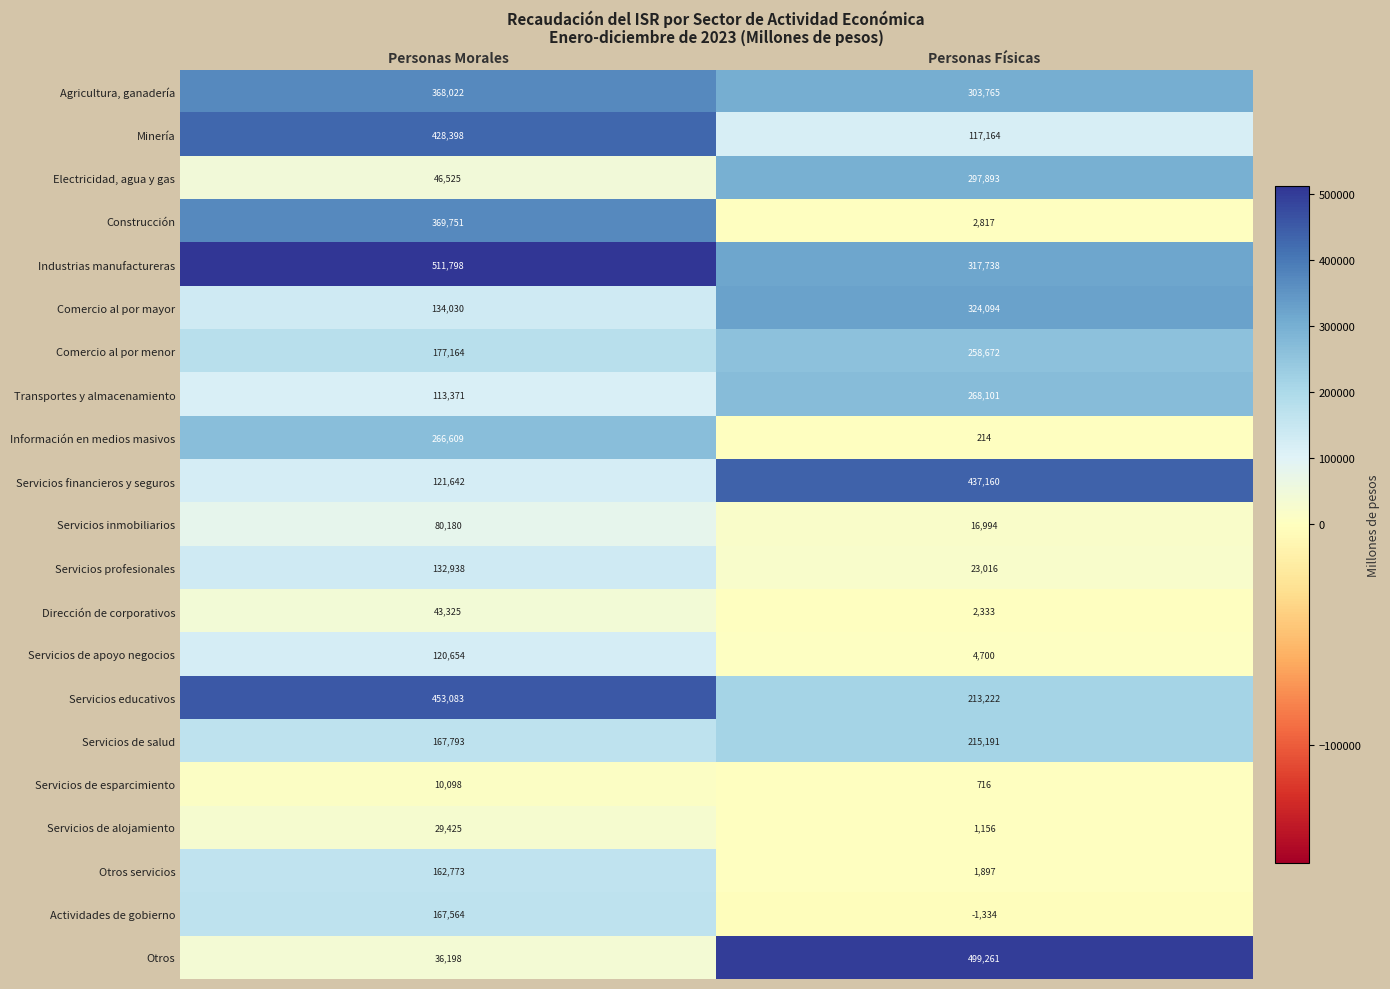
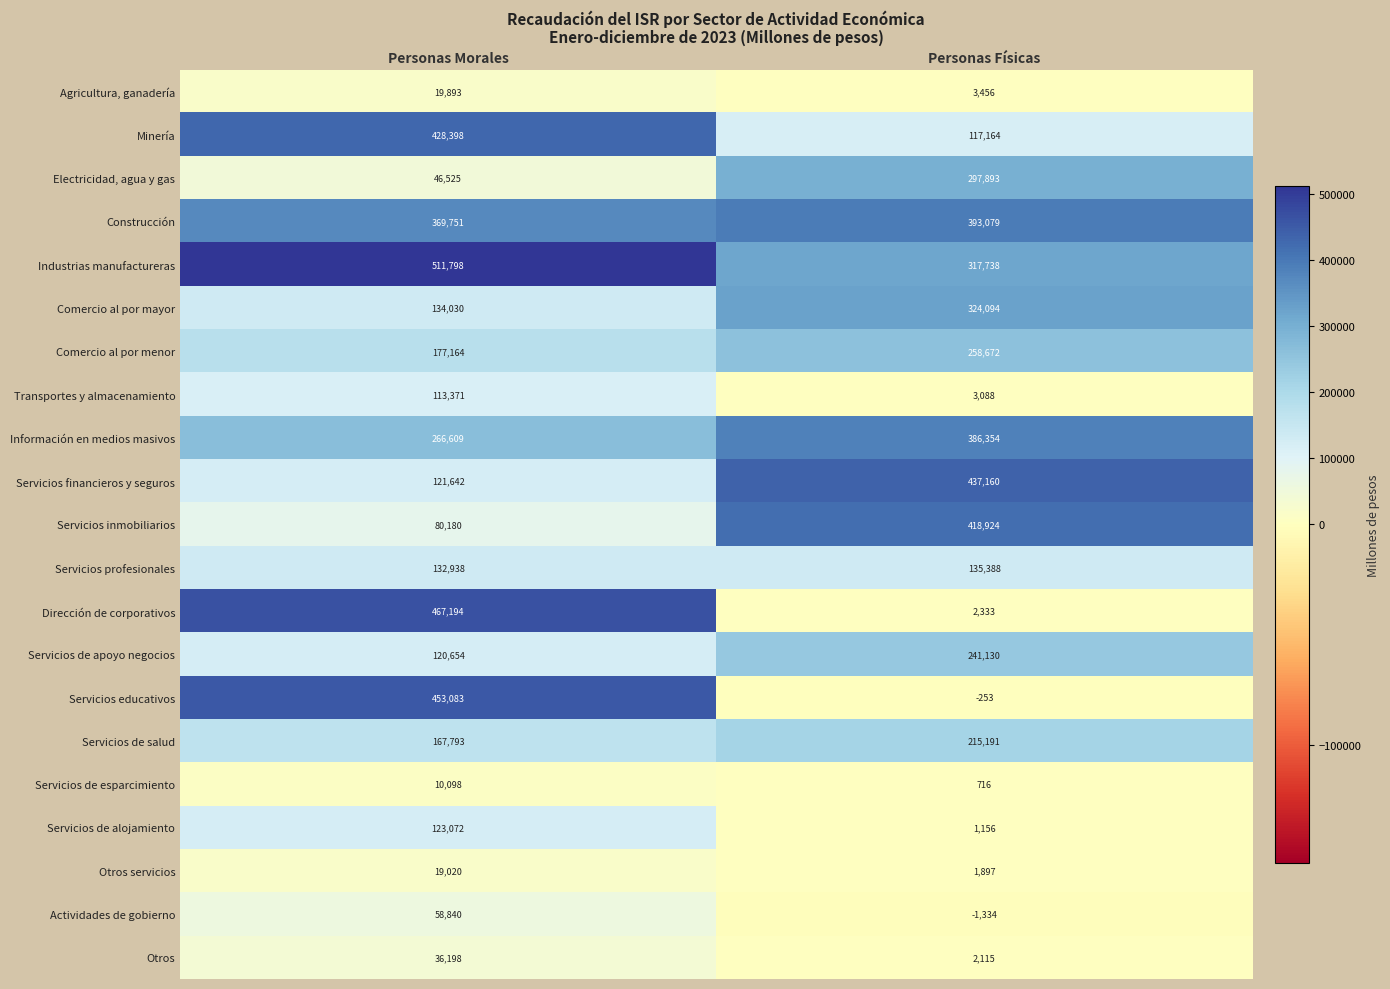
Agricultura, ganadería, Personas Morales: 368,022 -> 19,893
Agricultura, ganadería, Personas Físicas: 303,765 -> 3,456
Construcción, Personas Físicas: 2,817 -> 393,079
Transportes y almacenamiento, Personas Físicas: 268,101 -> 3,088
Información en medios masivos, Personas Físicas: 214 -> 386,354
Servicios inmobiliarios, Personas Físicas: 16,994 -> 418,924
Servicios profesionales, Personas Físicas: 23,016 -> 135,388
Dirección de corporativos, Personas Morales: 43,325 -> 467,194
Servicios de apoyo negocios, Personas Físicas: 4,700 -> 241,130
Servicios educativos, Personas Físicas: 213,222 -> -253
Servicios de alojamiento, Personas Morales: 29,425 -> 123,072
Otros servicios, Personas Morales: 162,773 -> 19,020
Actividades de gobierno, Personas Morales: 167,564 -> 58,840
Otros, Personas Físicas: 499,261 -> 2,115
